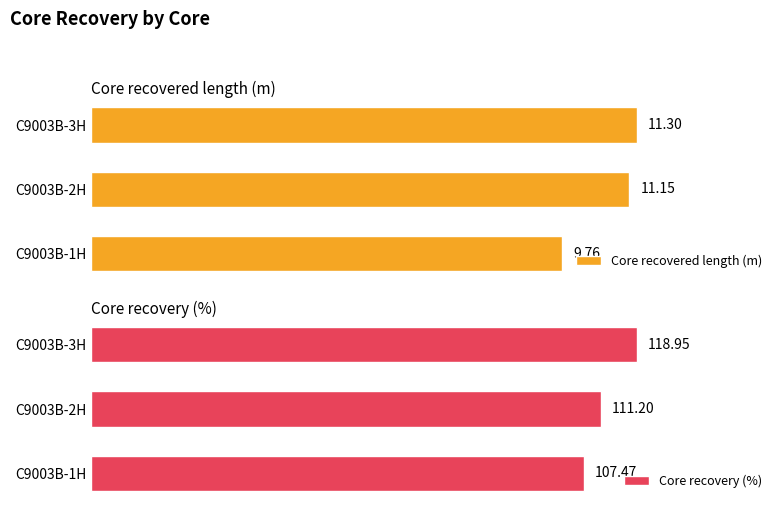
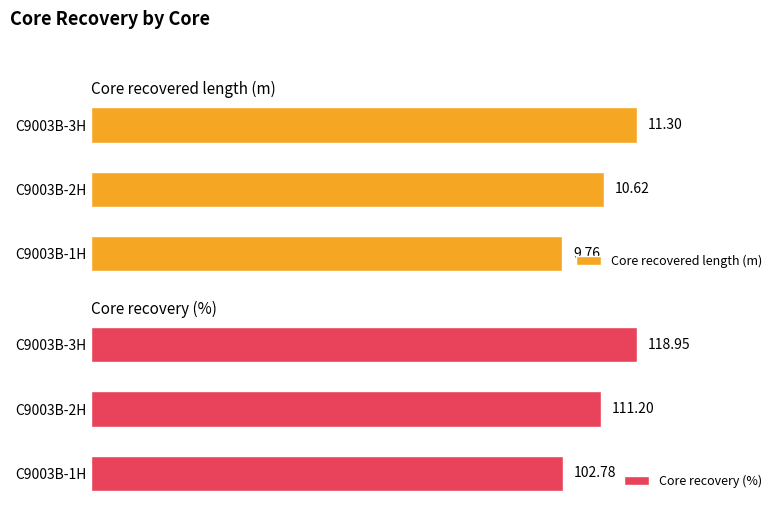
Core recovered length (m), C9003B-2H: 11.15 -> 10.62
Core recovery (%), C9003B-1H: 107.47 -> 102.78
